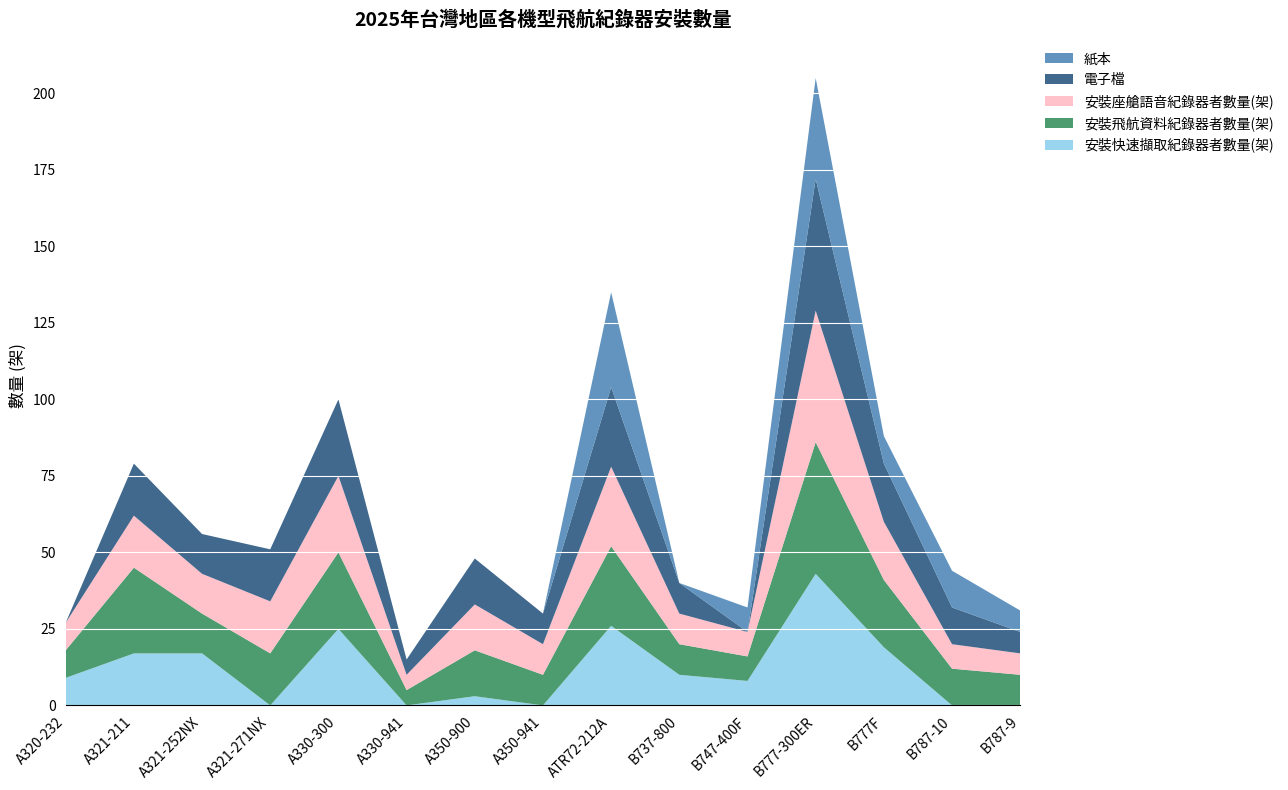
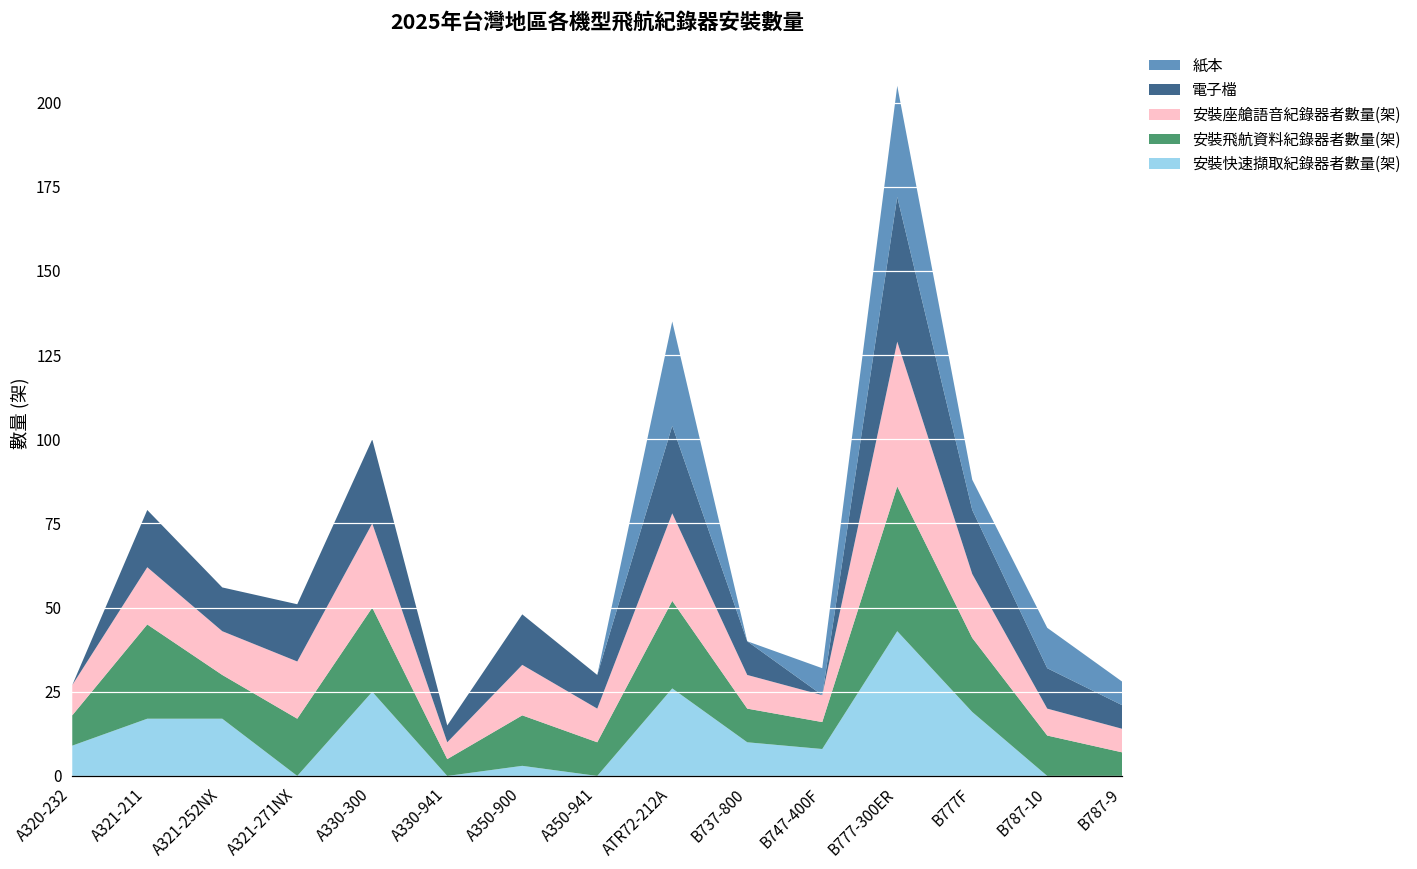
安裝飛航資料紀錄器者數量(架), B787-9: 10 -> 7
